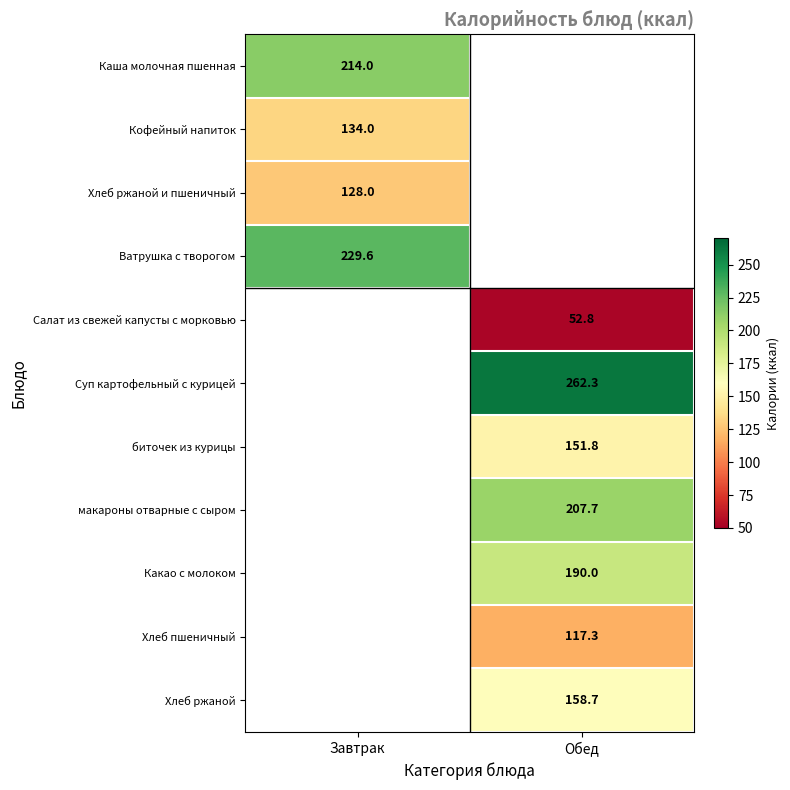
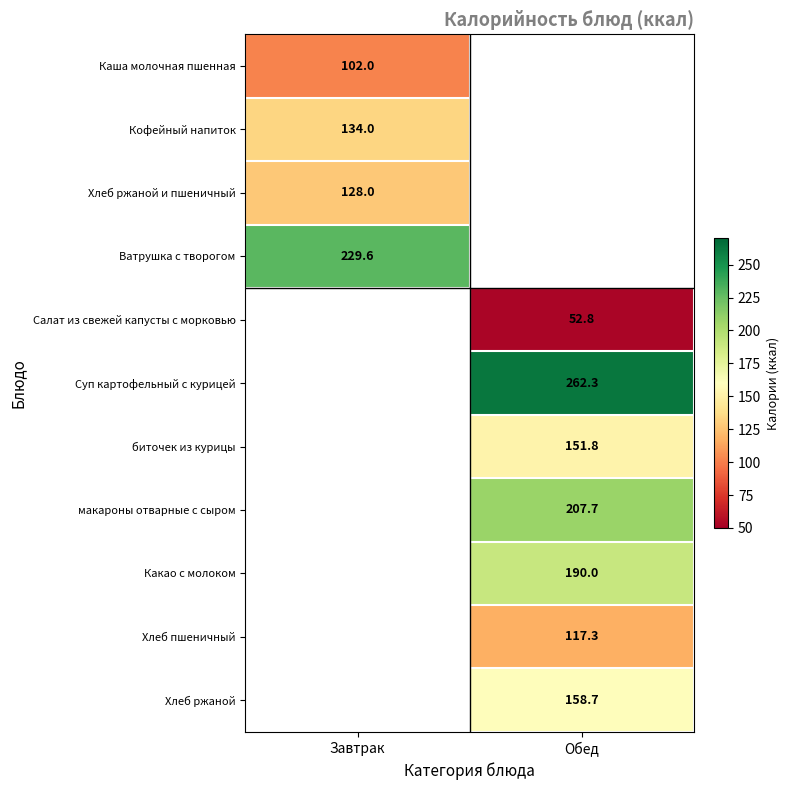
Каша молочная пшенная, Завтрак: 214.0 -> 102.0
